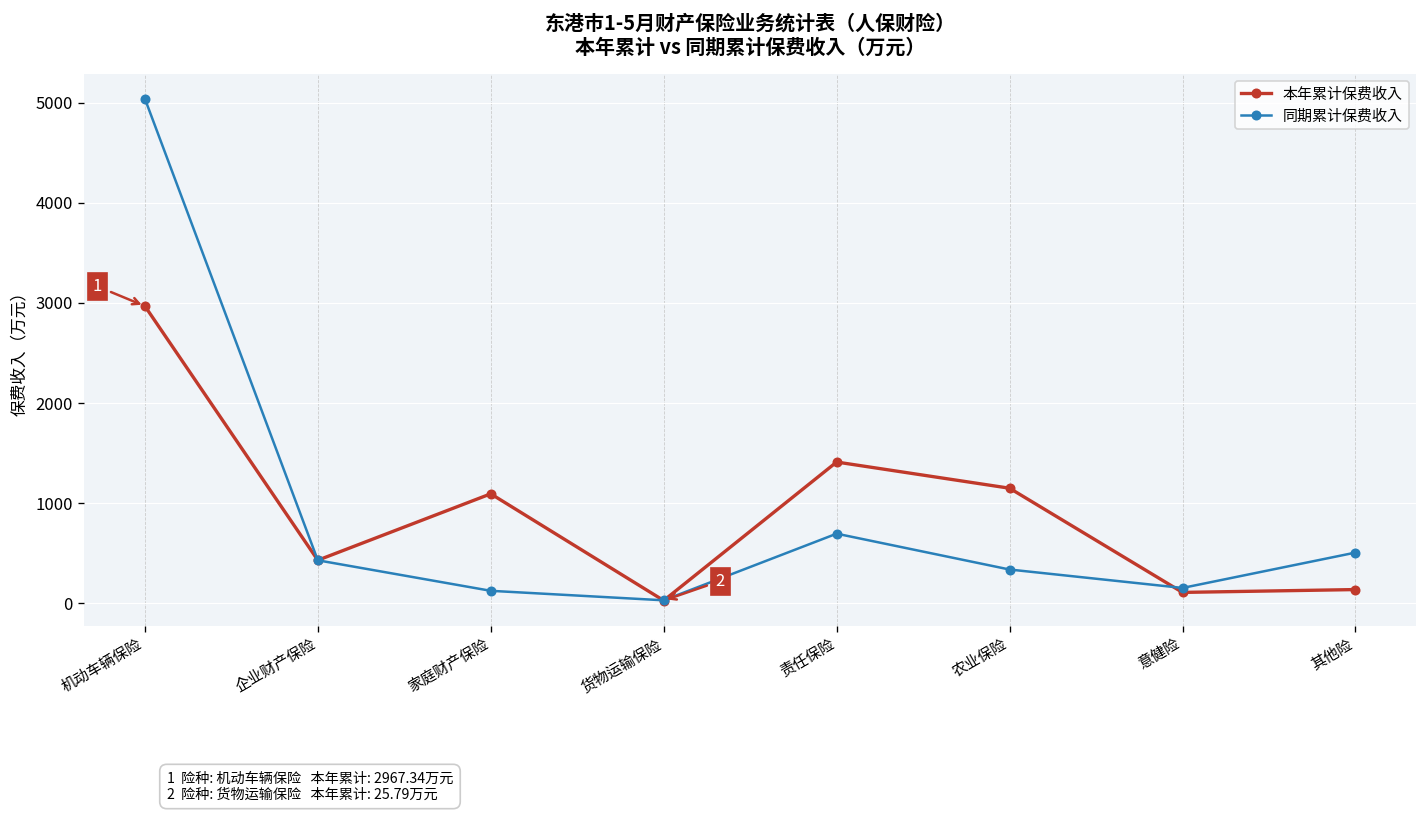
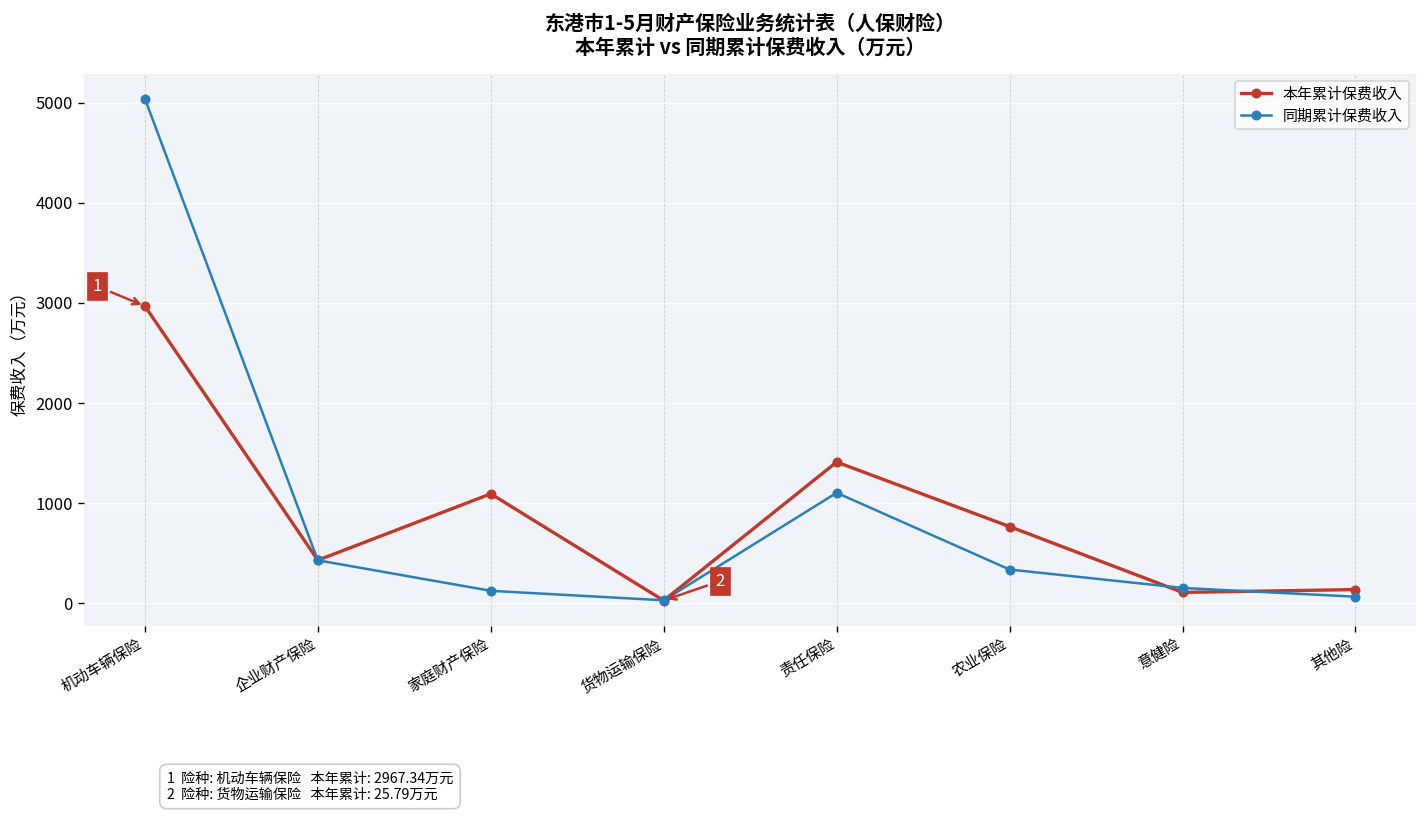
同期累计保费收入, 责任保险: 700 -> 1100
本年累计保费收入, 农业保险: 1100 -> 800
同期累计保费收入, 其他险: 500 -> 100
